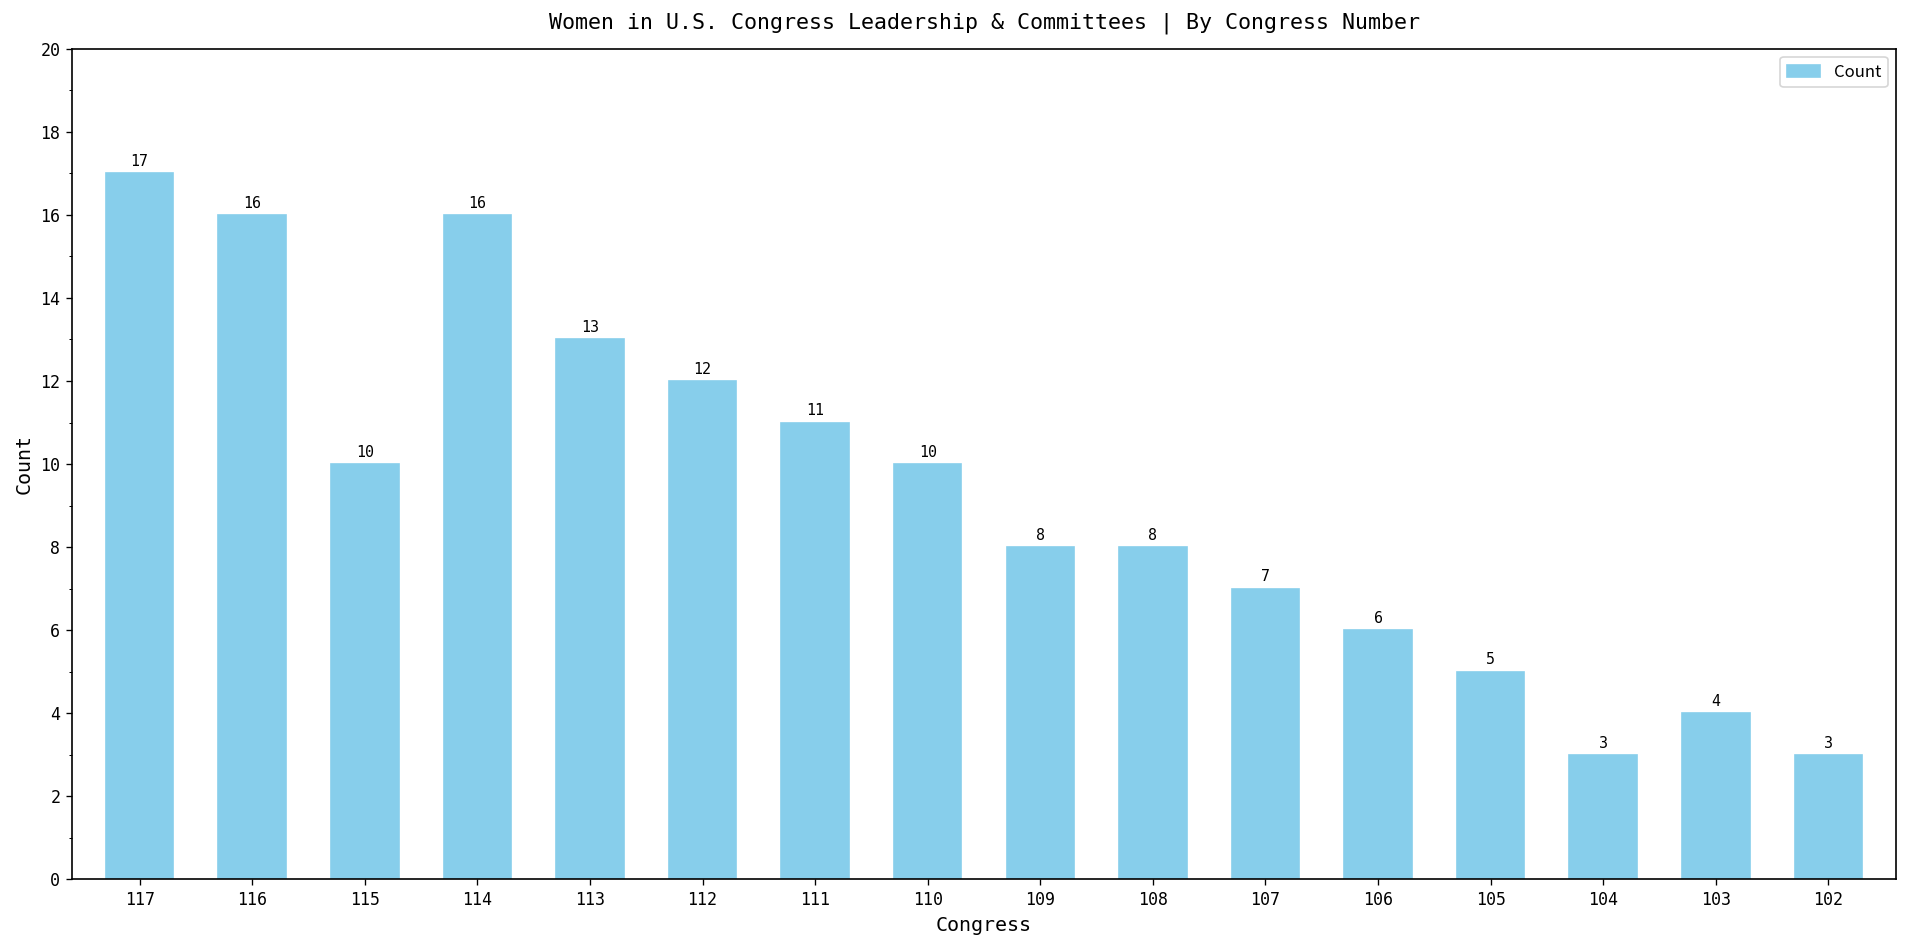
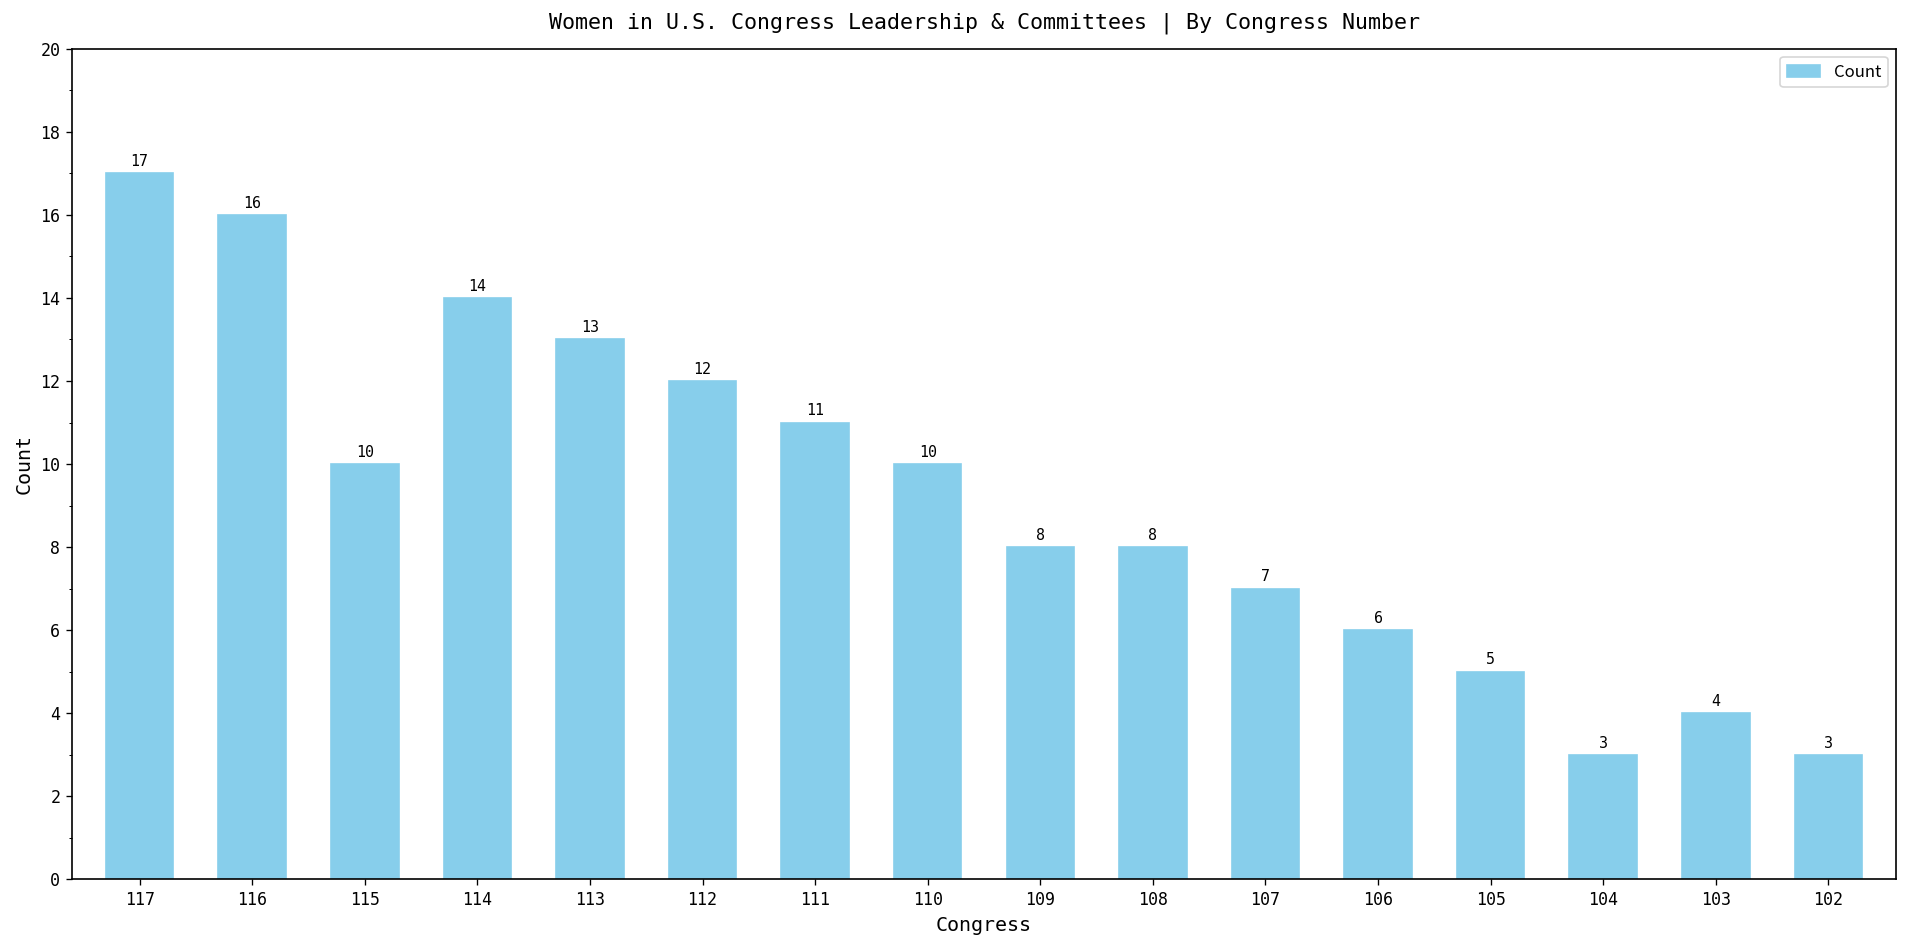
114: 16 -> 14
